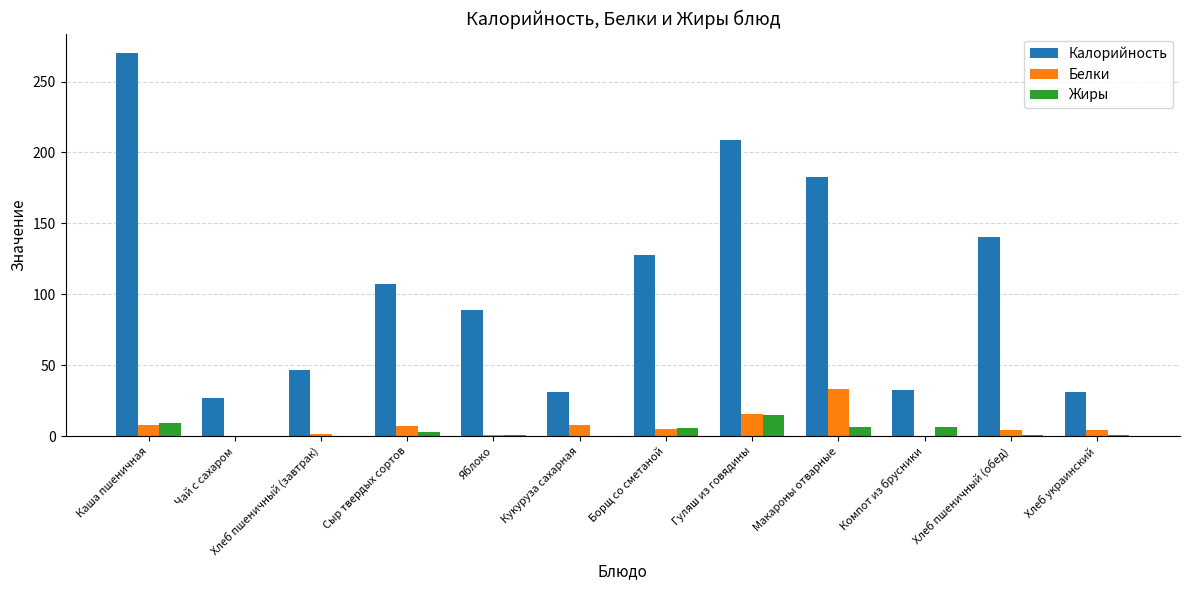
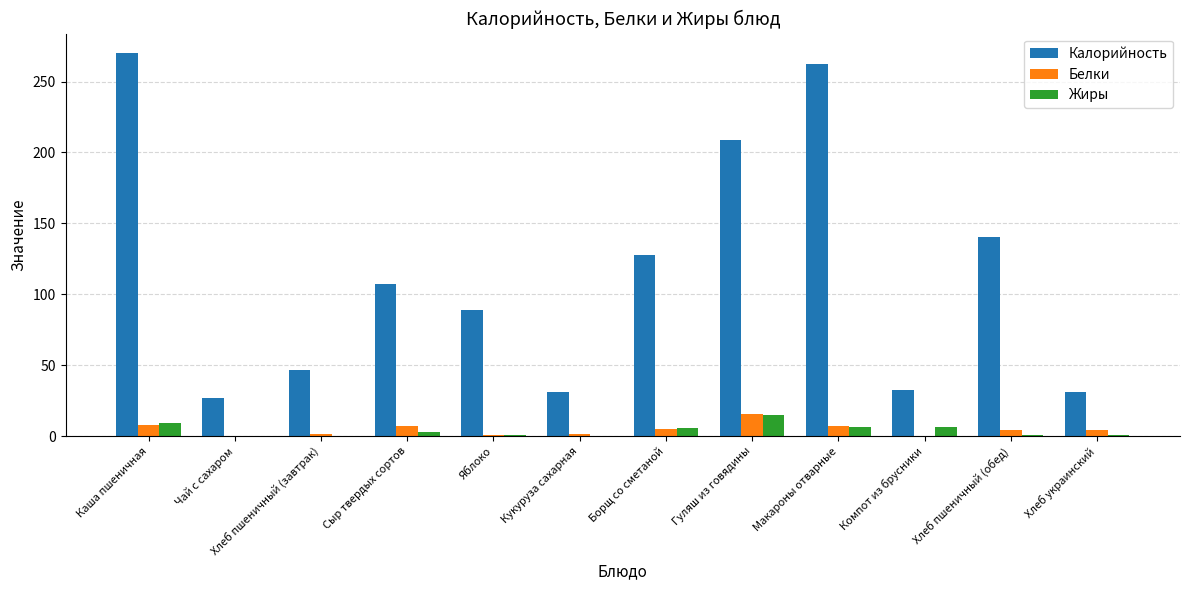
Белки, Кукуруза сахарная: 8 -> 1
Калорийность, Макароны отварные: 183 -> 262
Белки, Макароны отварные: 33 -> 7
